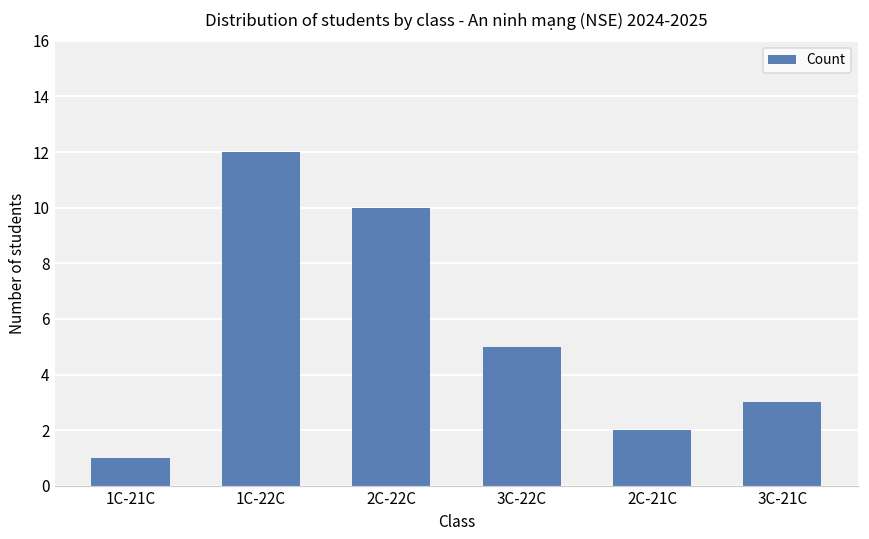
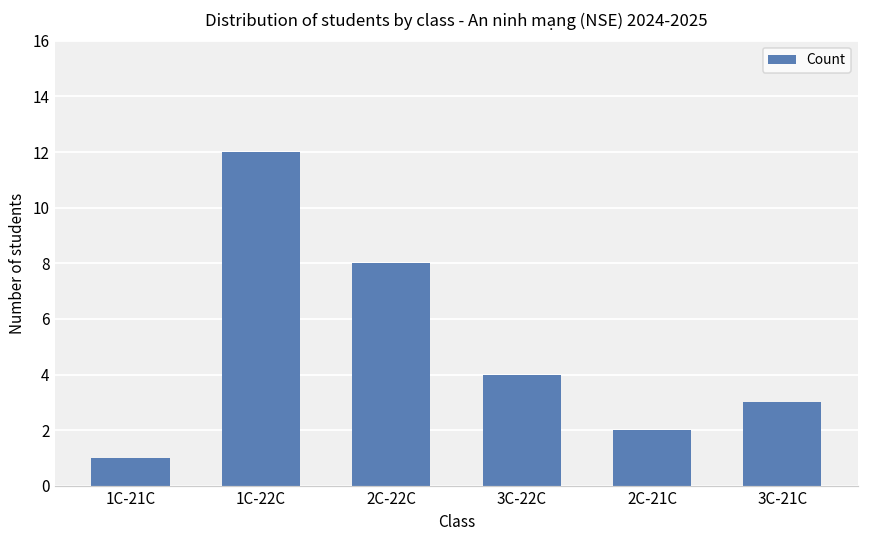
2C-22C: 10 -> 8
3C-22C: 5 -> 4
